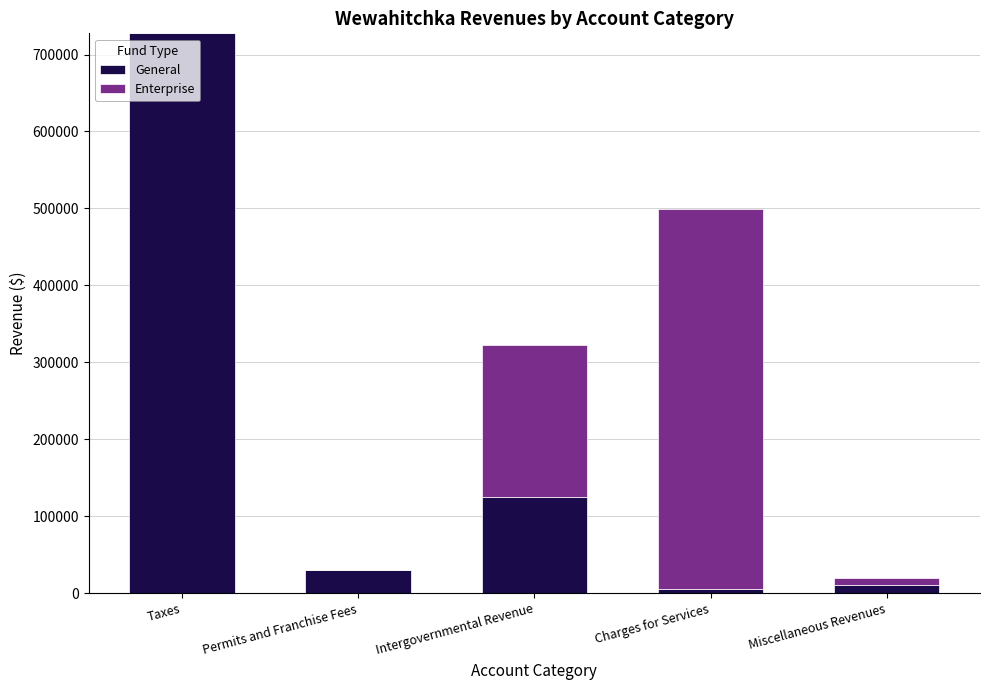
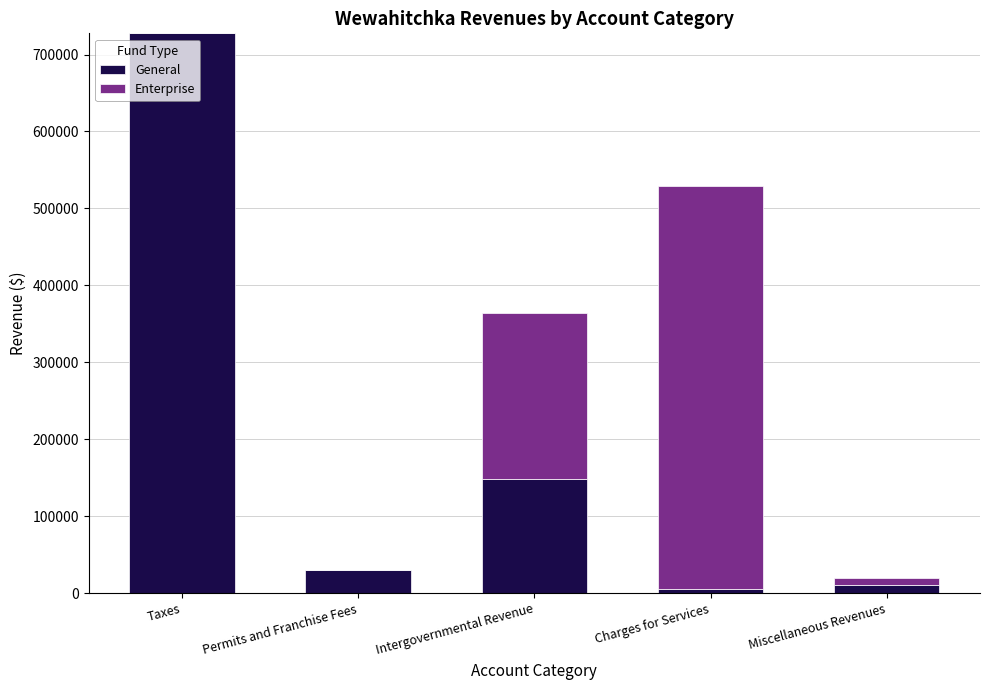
General, Intergovernmental Revenue: 120000 -> 150000
Enterprise, Intergovernmental Revenue: 200000 -> 220000
Enterprise, Charges for Services: 490000 -> 520000
